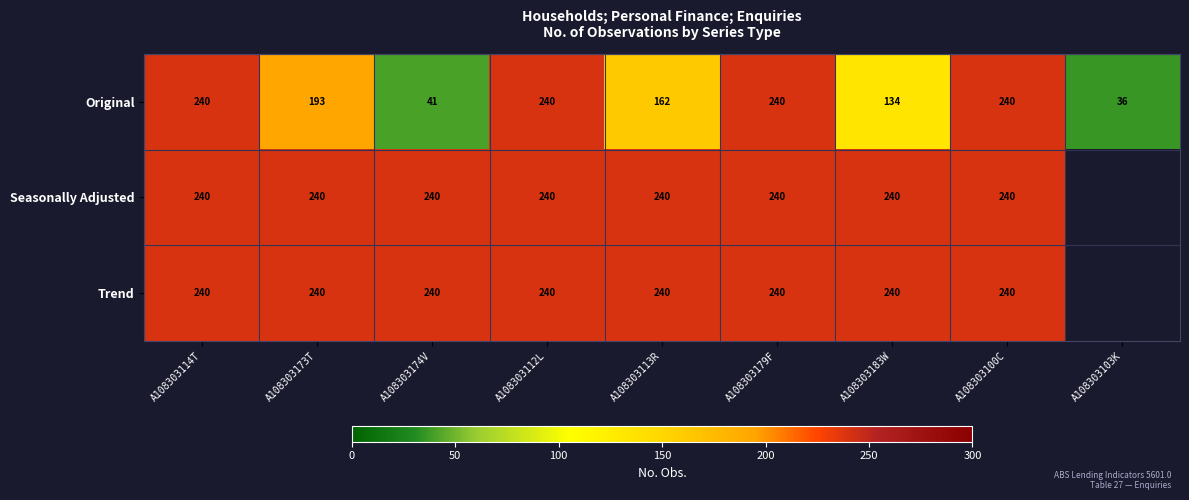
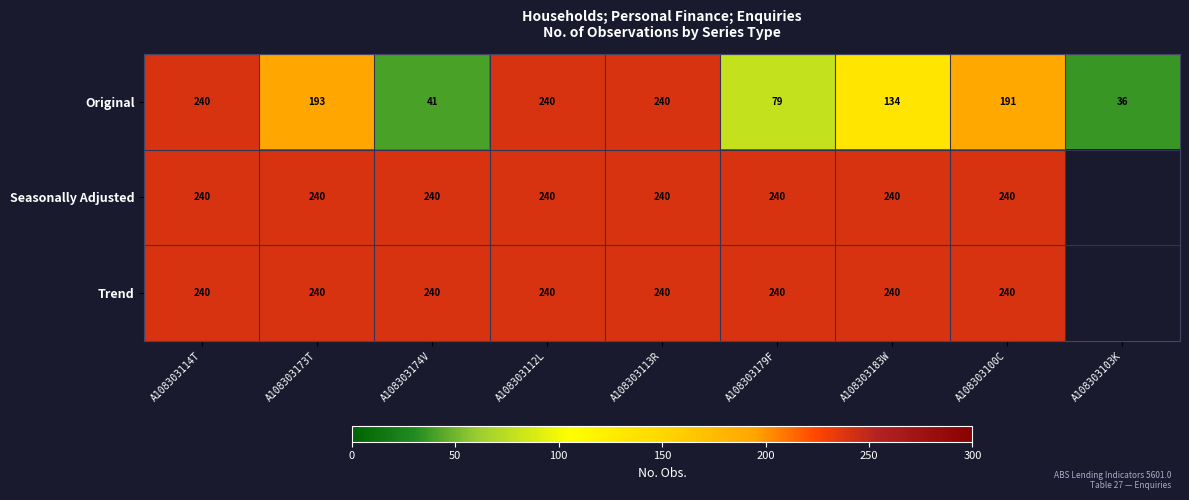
Original, A108303113R: 162 -> 240
Original, A108303179F: 240 -> 79
Original, A108303100C: 240 -> 191
